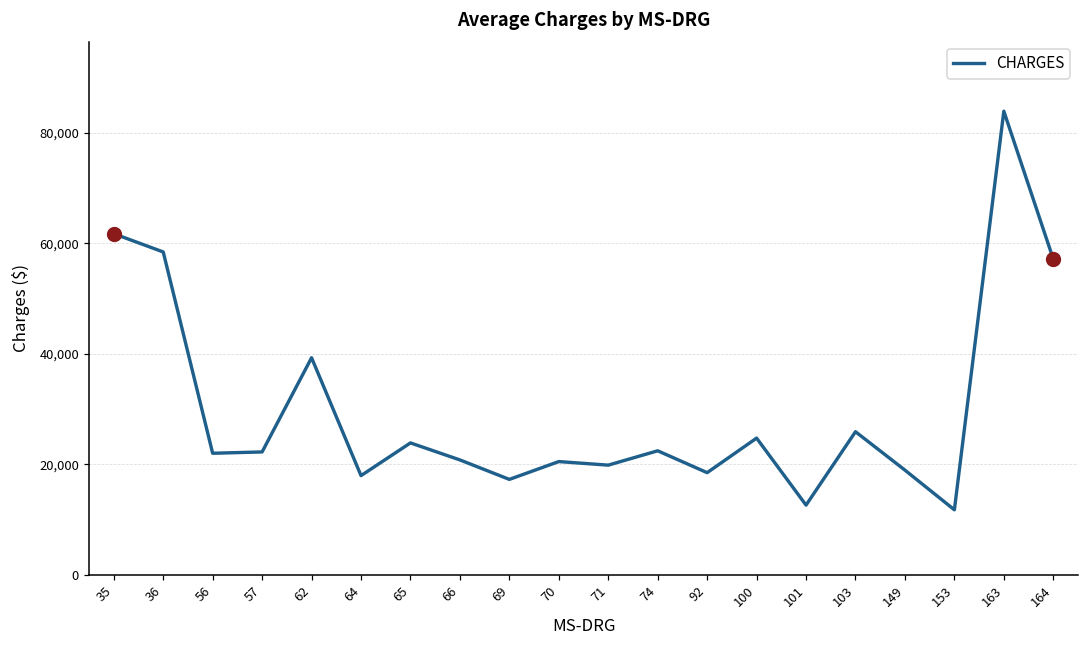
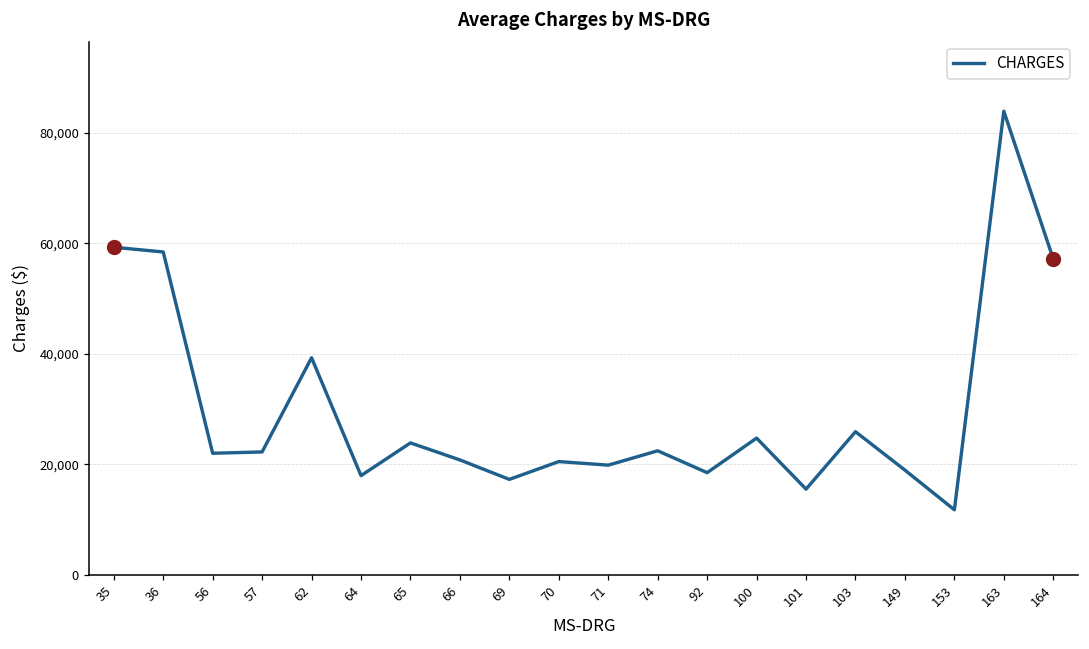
CHARGES, 35: 62,000 -> 59,000
CHARGES, 101: 13,000 -> 15,000
